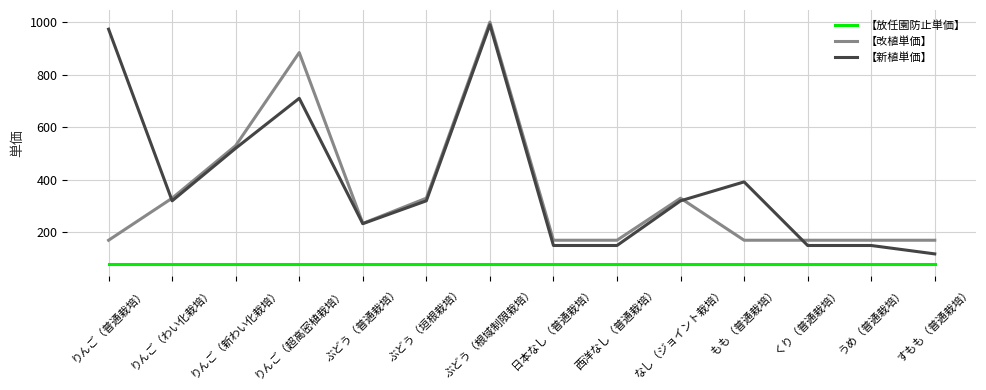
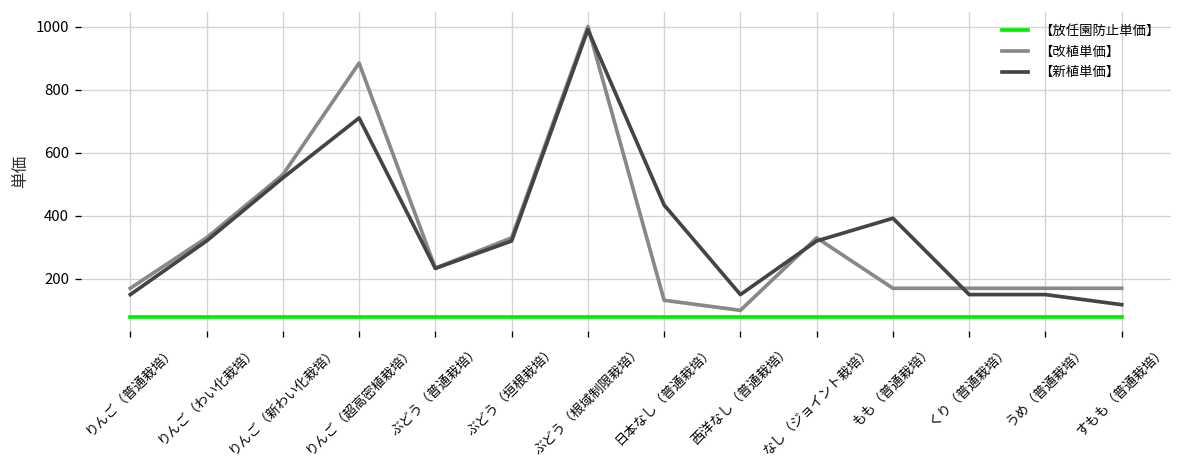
【新植単価】, りんご（普通栽培）: 970 -> 150
【改植単価】, 日本なし（普通栽培）: 170 -> 130
【新植単価】, 日本なし（普通栽培）: 150 -> 430
【改植単価】, 西洋なし（普通栽培）: 170 -> 100
